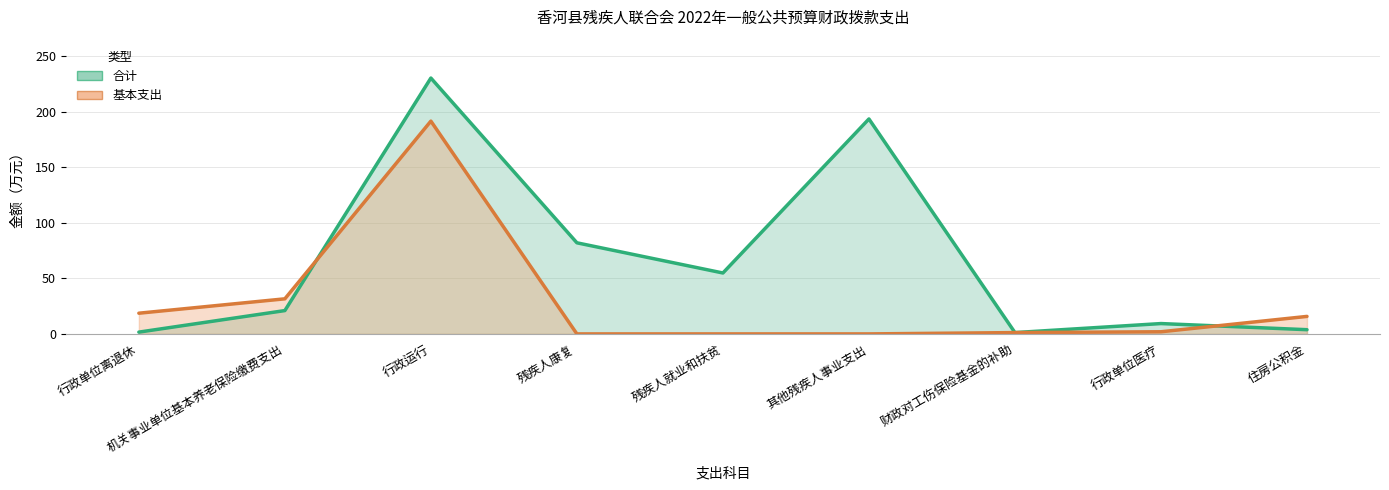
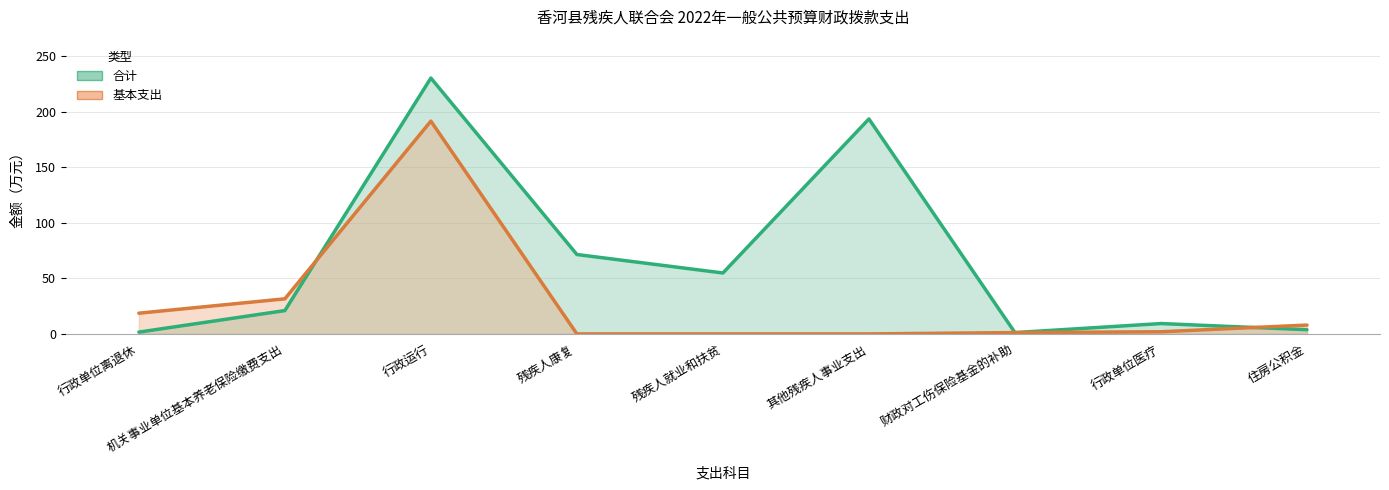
合计, 残疾人康复: 82 -> 72
基本支出, 住房公积金: 16 -> 8
